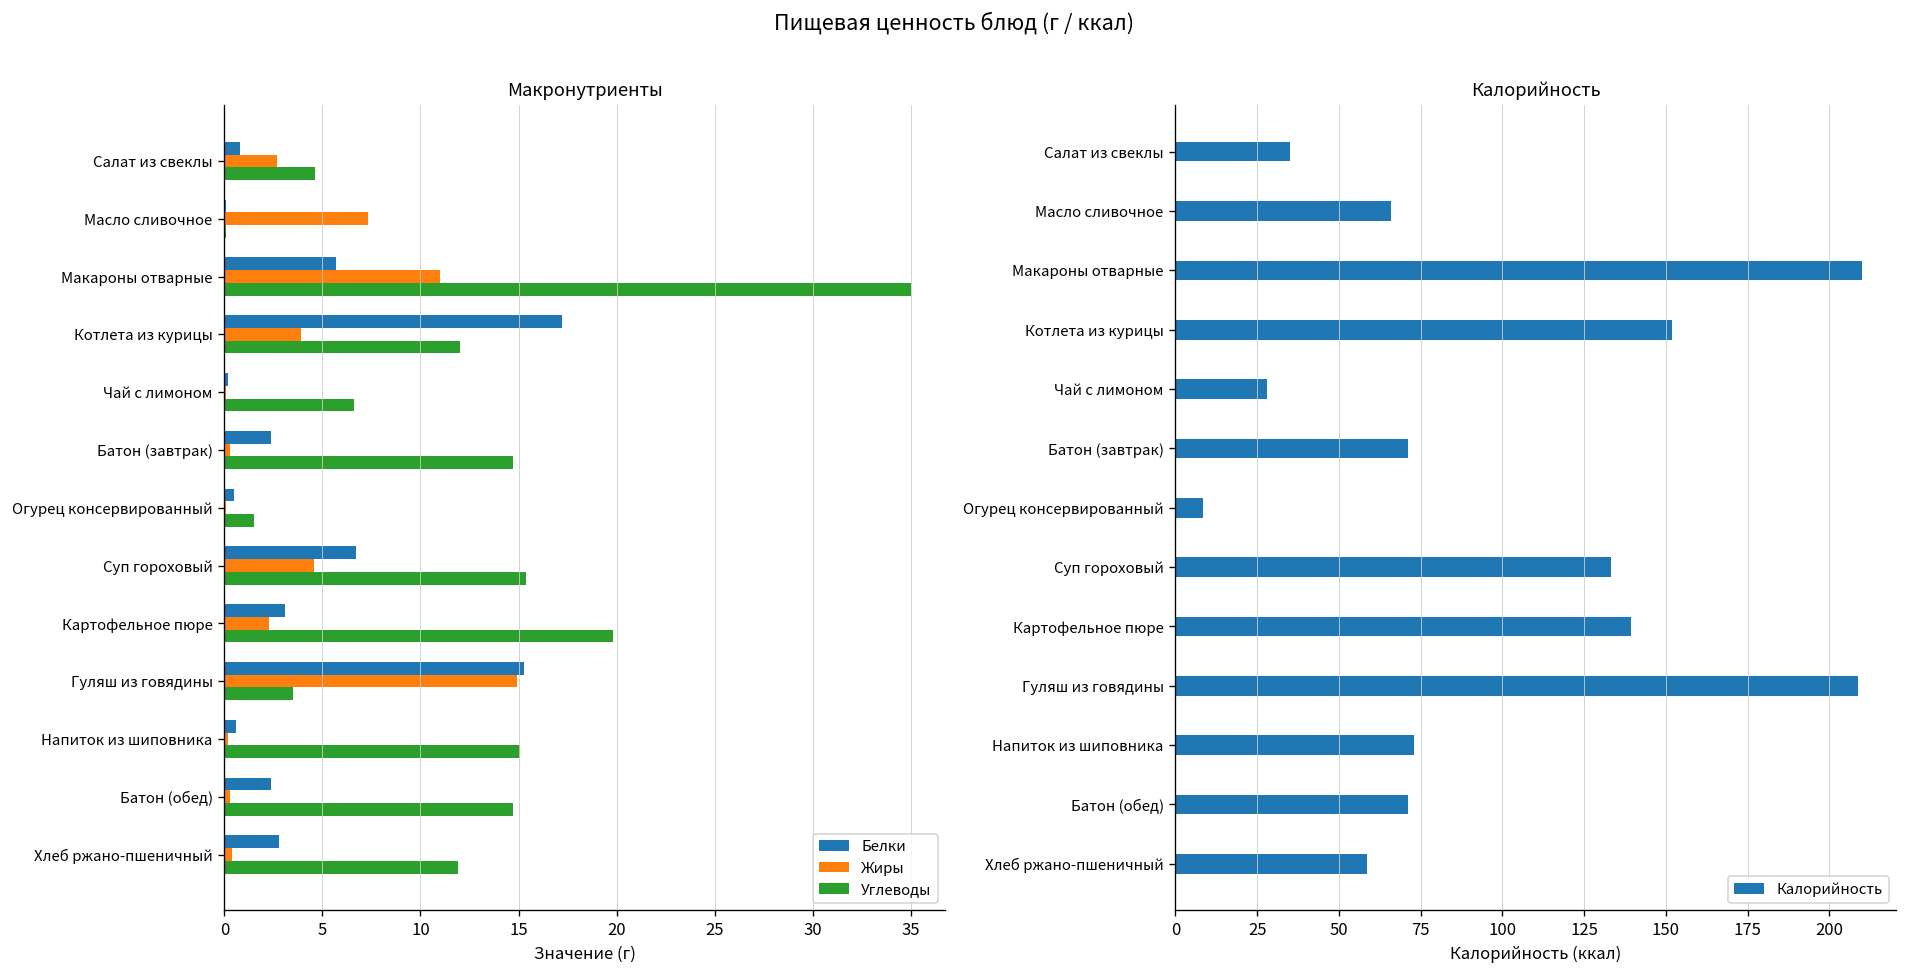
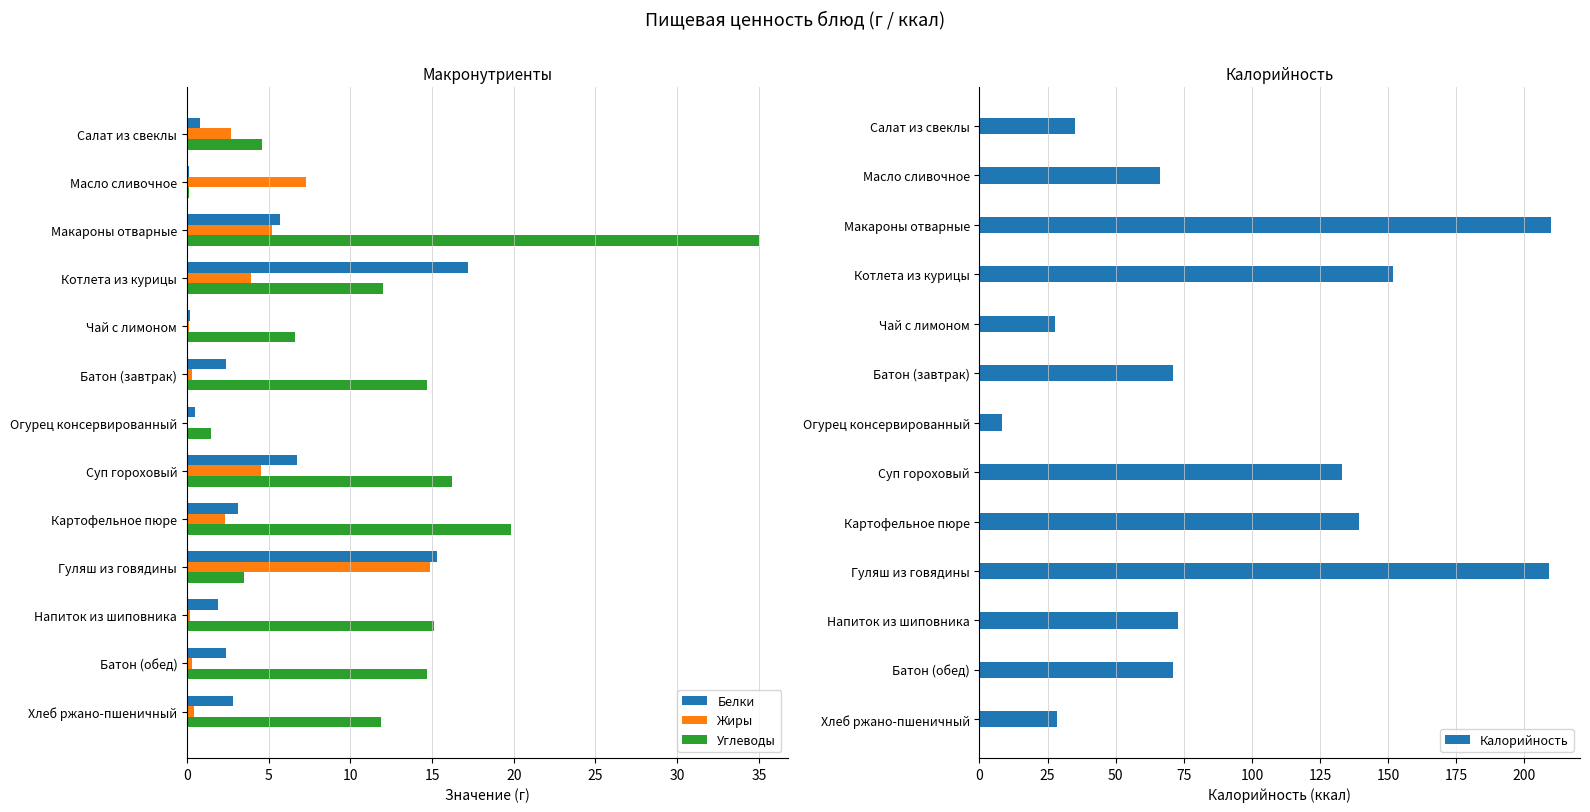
Макронутриенты, Жиры, Макароны отварные: 11.0 -> 5.2
Макронутриенты, Углеводы, Суп гороховый: 15.4 -> 16.2
Макронутриенты, Белки, Напиток из шиповника: 0.6 -> 1.9
Калорийность, Хлеб ржано-пшеничный: 59 -> 29
